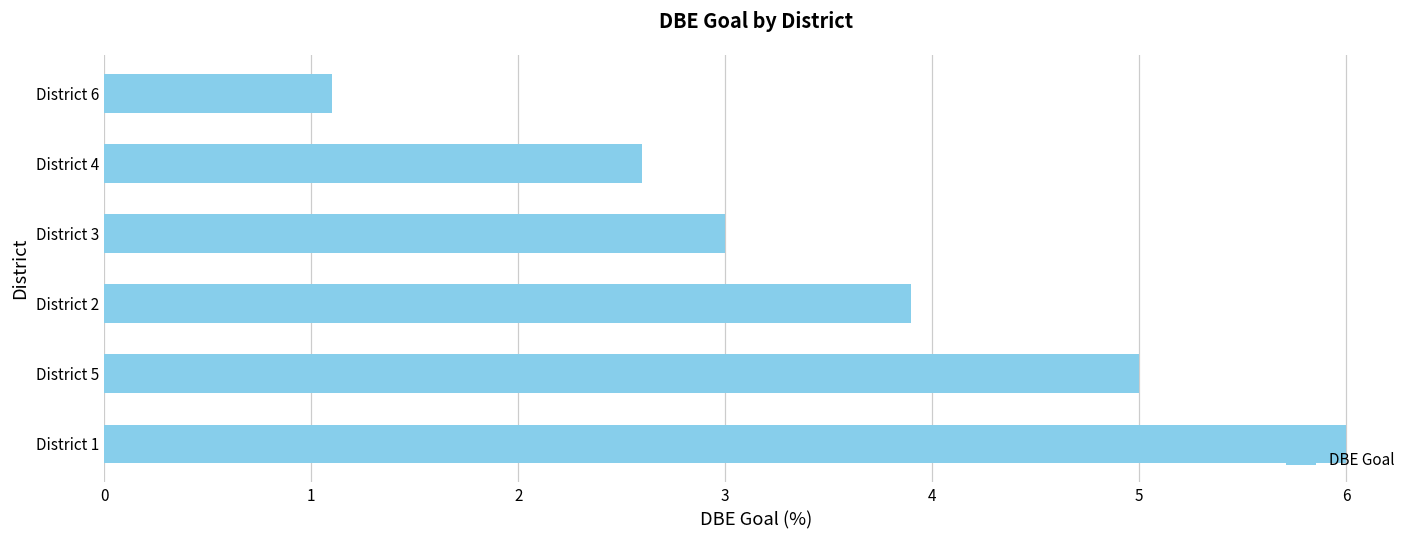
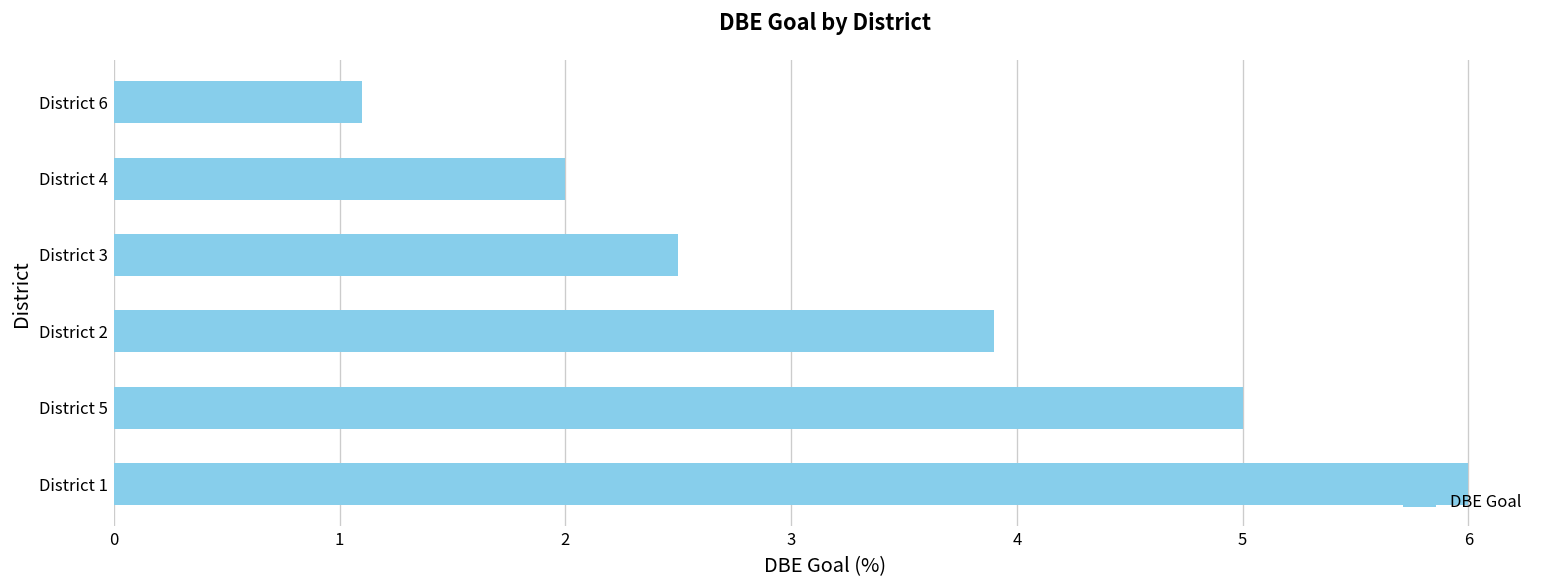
District 4: 2.6 -> 2.0
District 3: 3.0 -> 2.5
